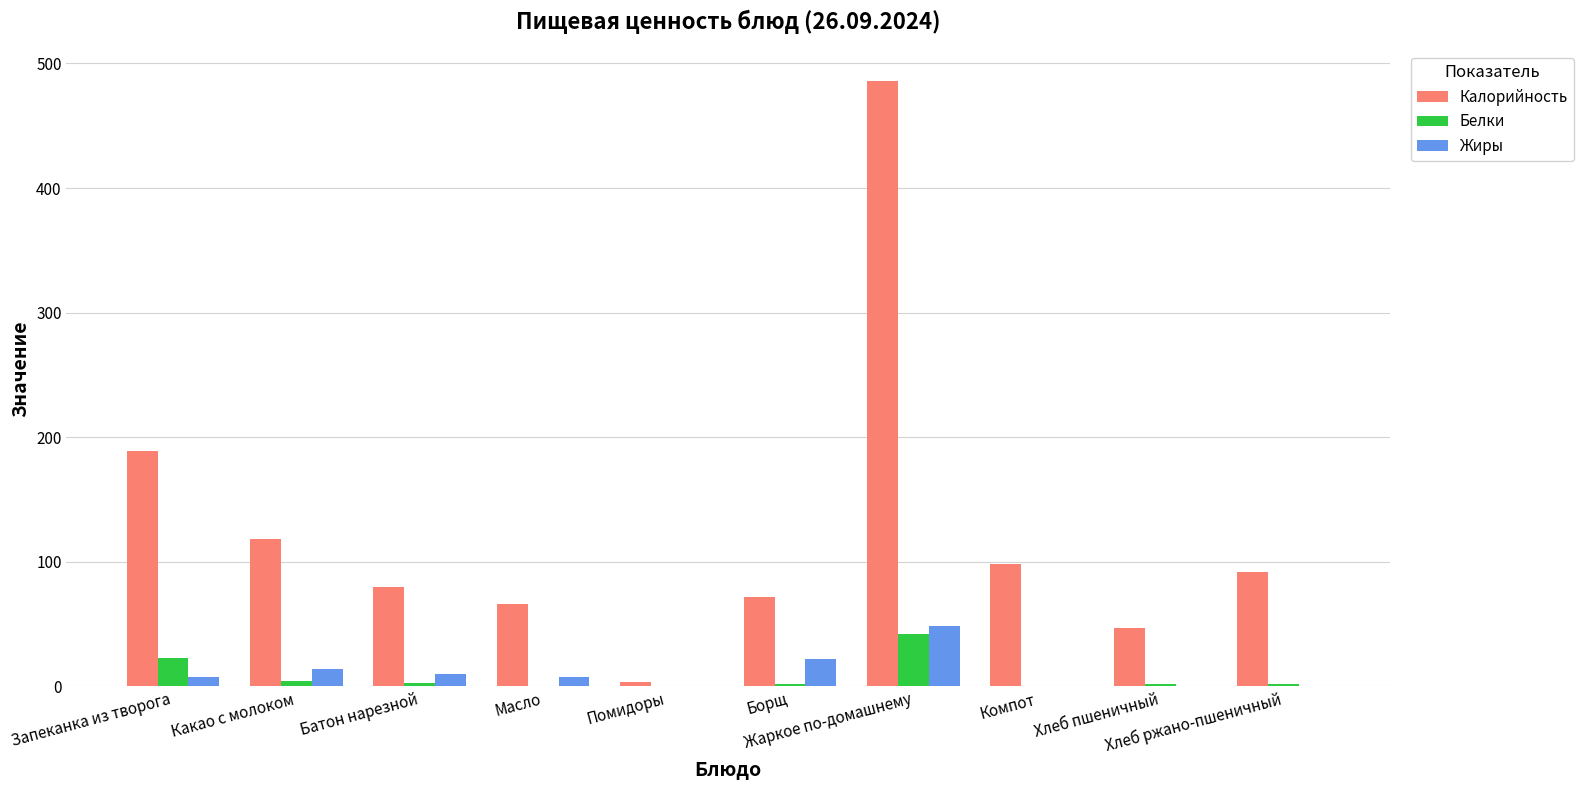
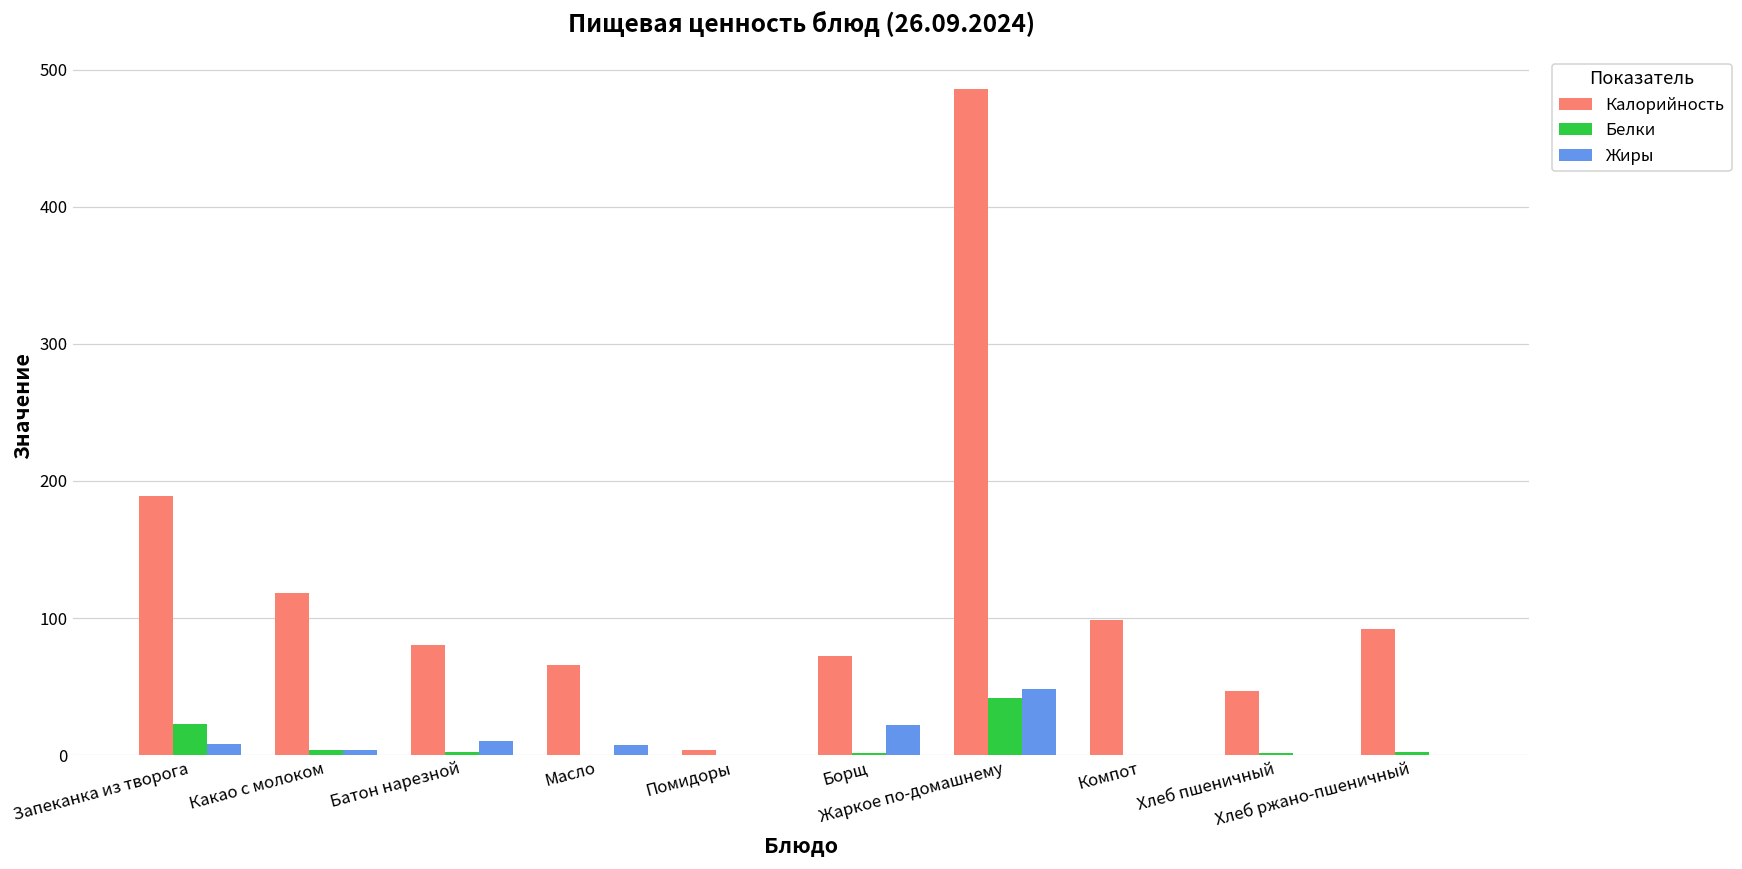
Жиры, Какао с молоком: 14 -> 4
